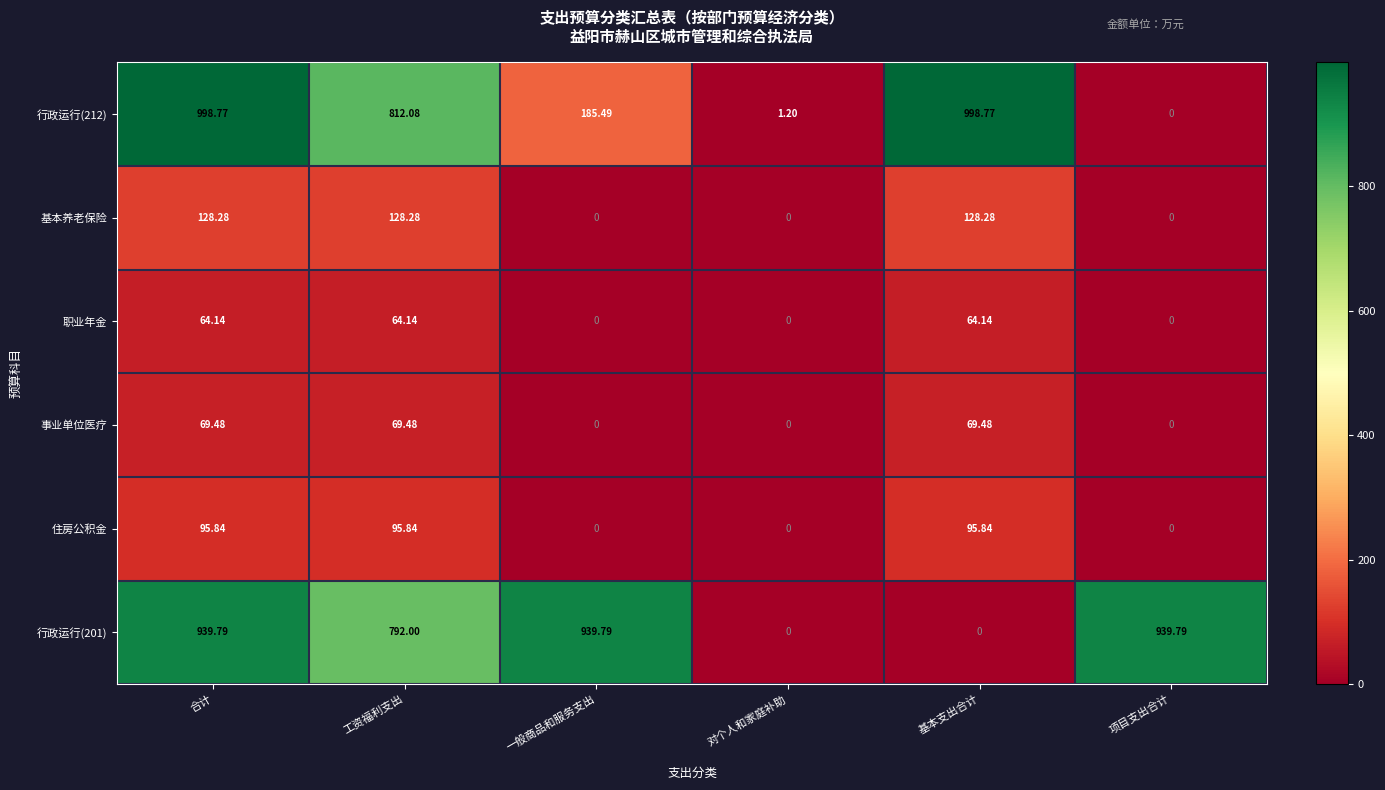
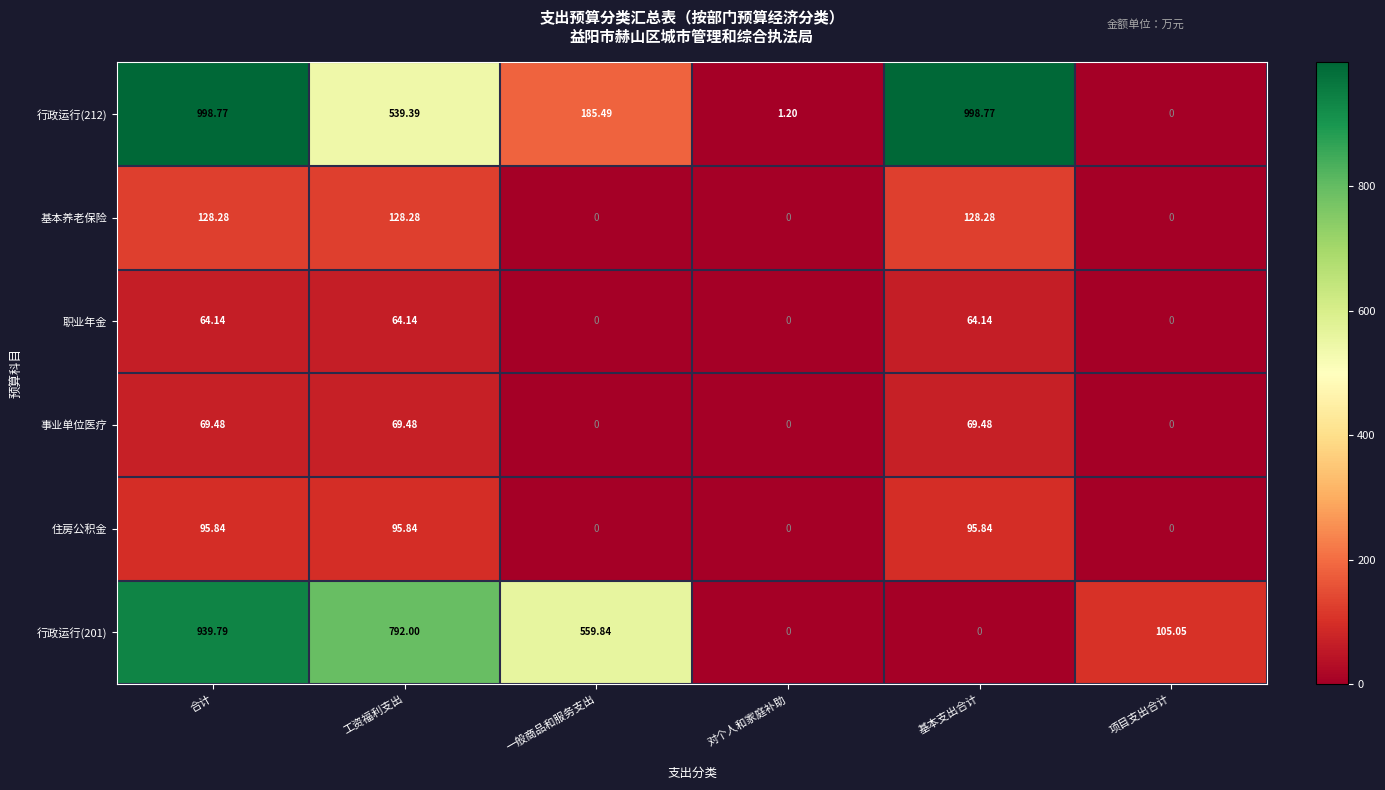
行政运行(212), 工资福利支出: 812.08 -> 539.39
行政运行(201), 一般商品和服务支出: 939.79 -> 559.84
行政运行(201), 项目支出合计: 939.79 -> 105.05
